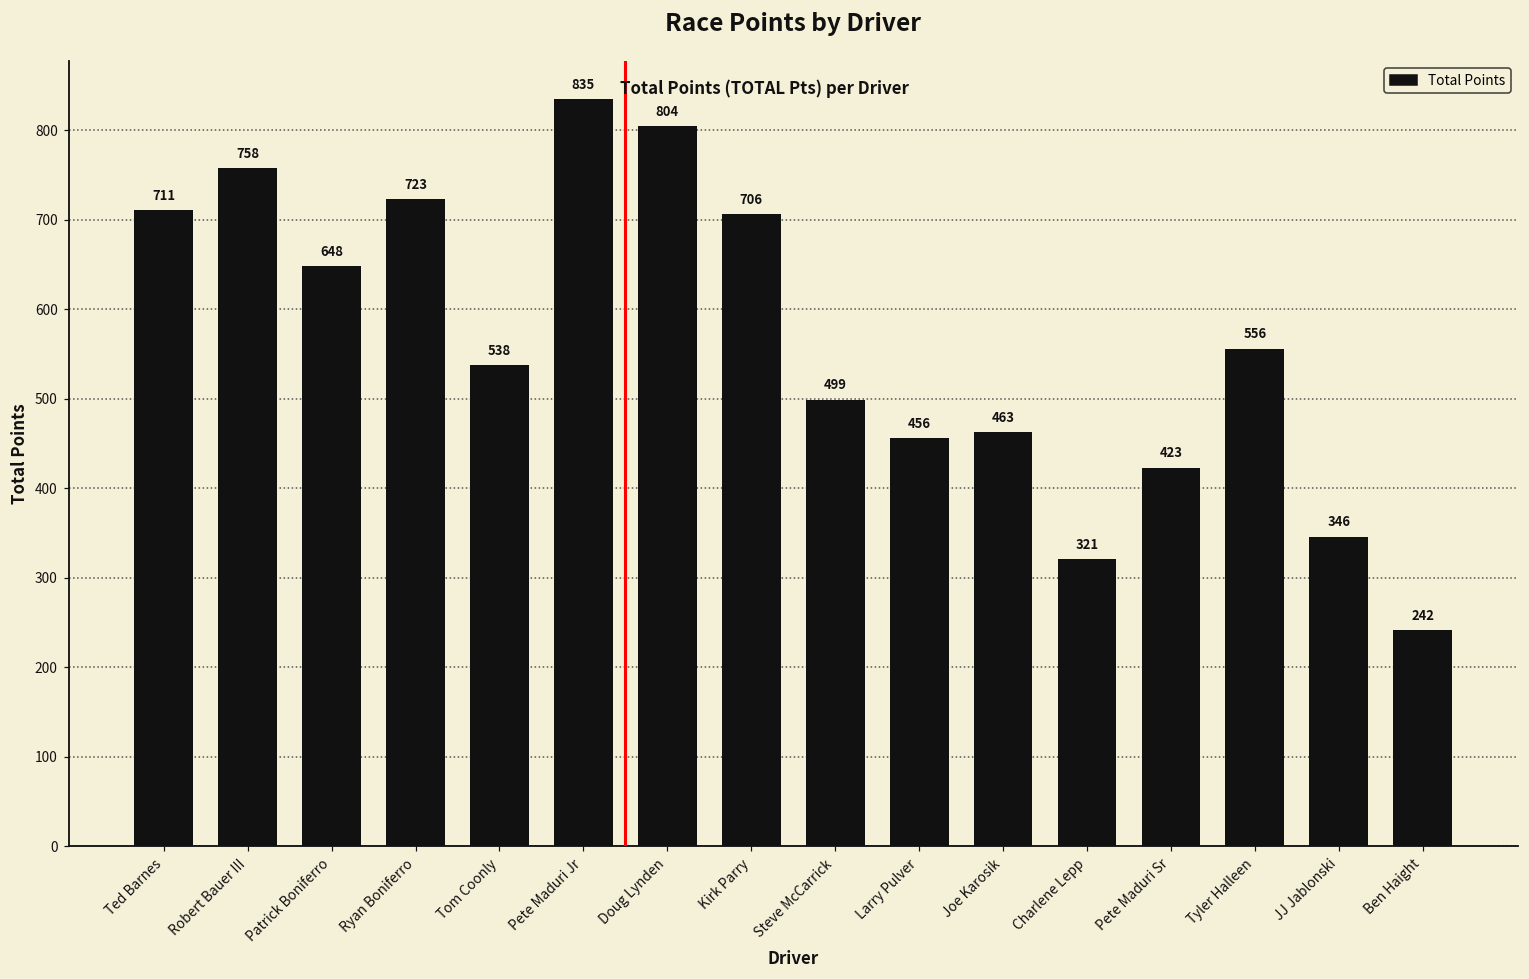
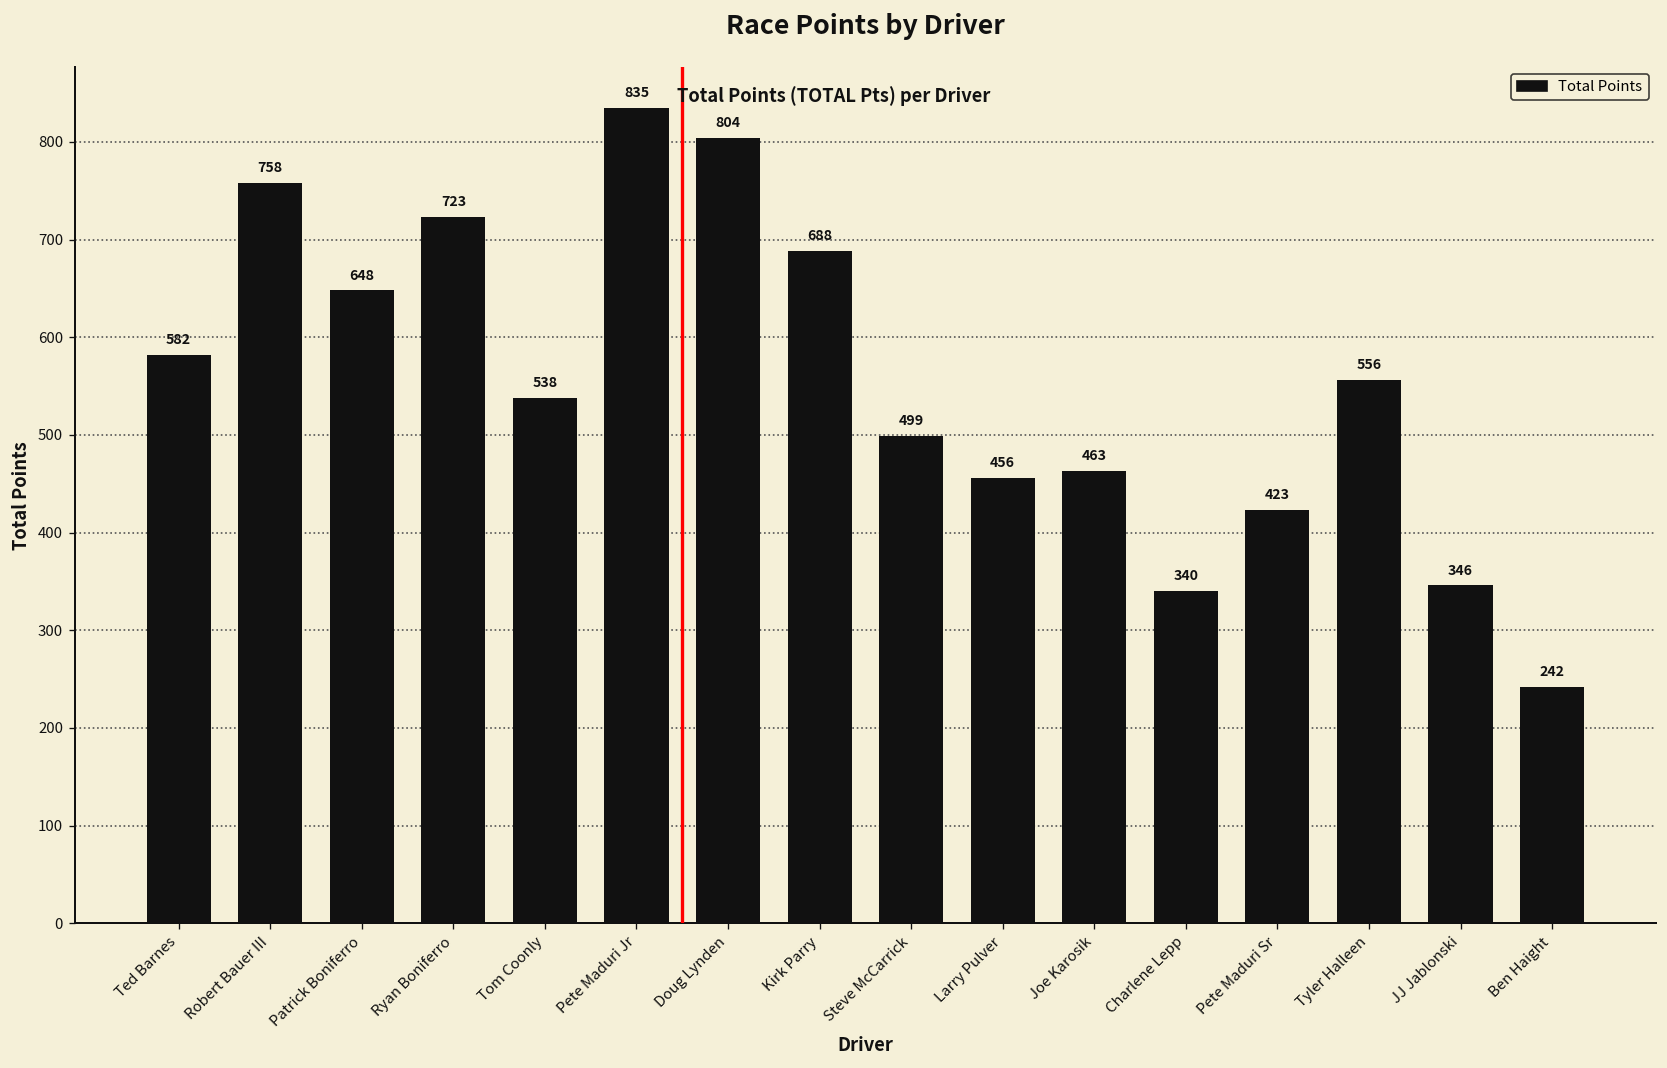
Ted Barnes: 711 -> 582
Kirk Parry: 706 -> 688
Charlene Lepp: 321 -> 340
